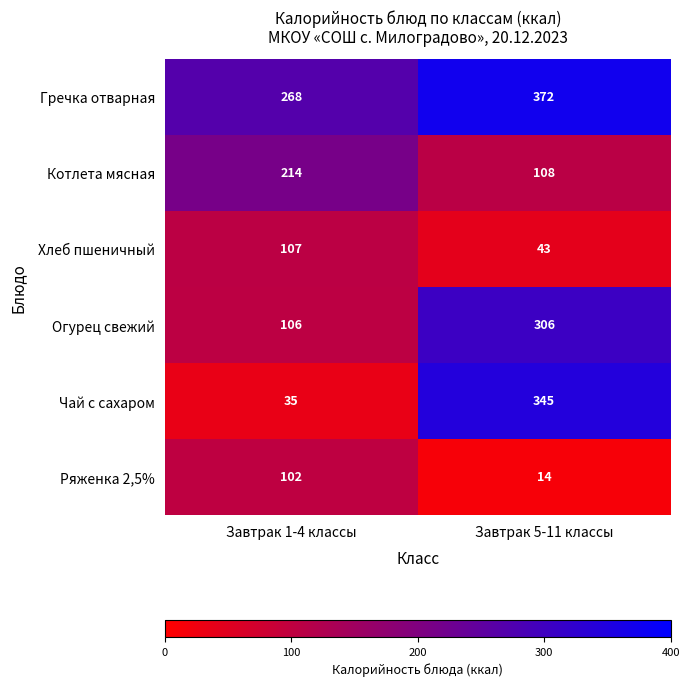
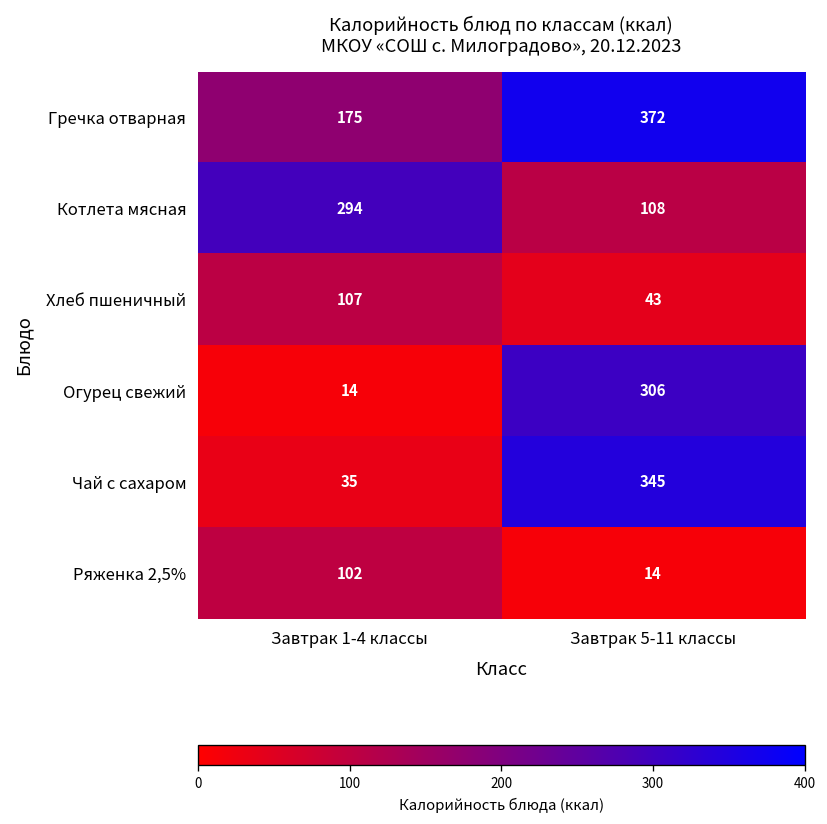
Гречка отварная, Завтрак 1-4 классы: 268 -> 175
Котлета мясная, Завтрак 1-4 классы: 214 -> 294
Огурец свежий, Завтрак 1-4 классы: 106 -> 14
